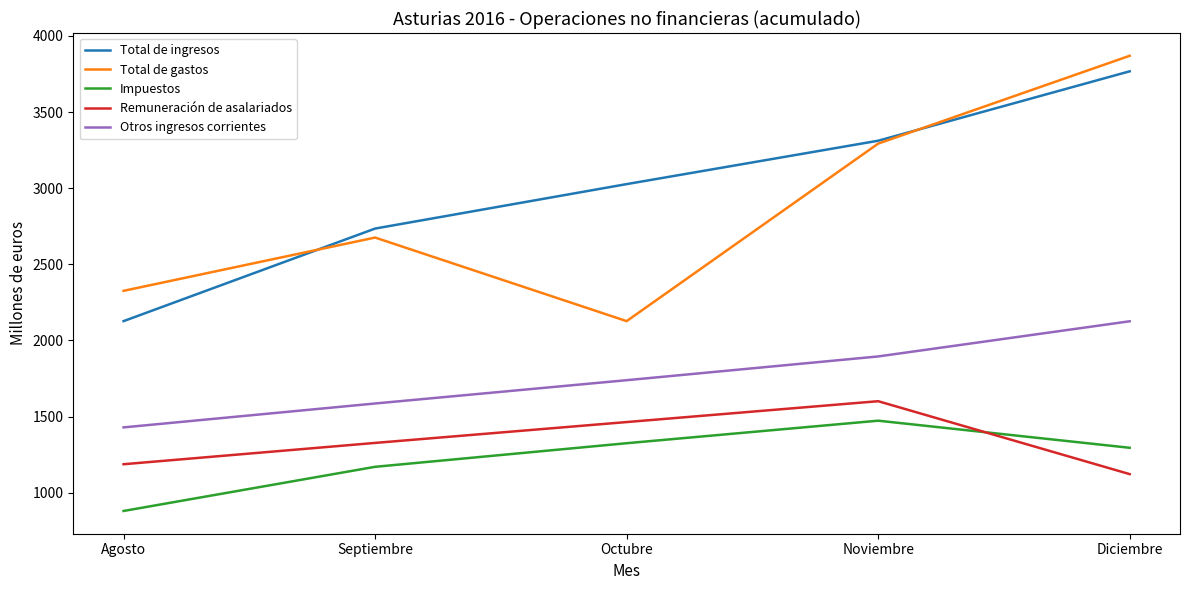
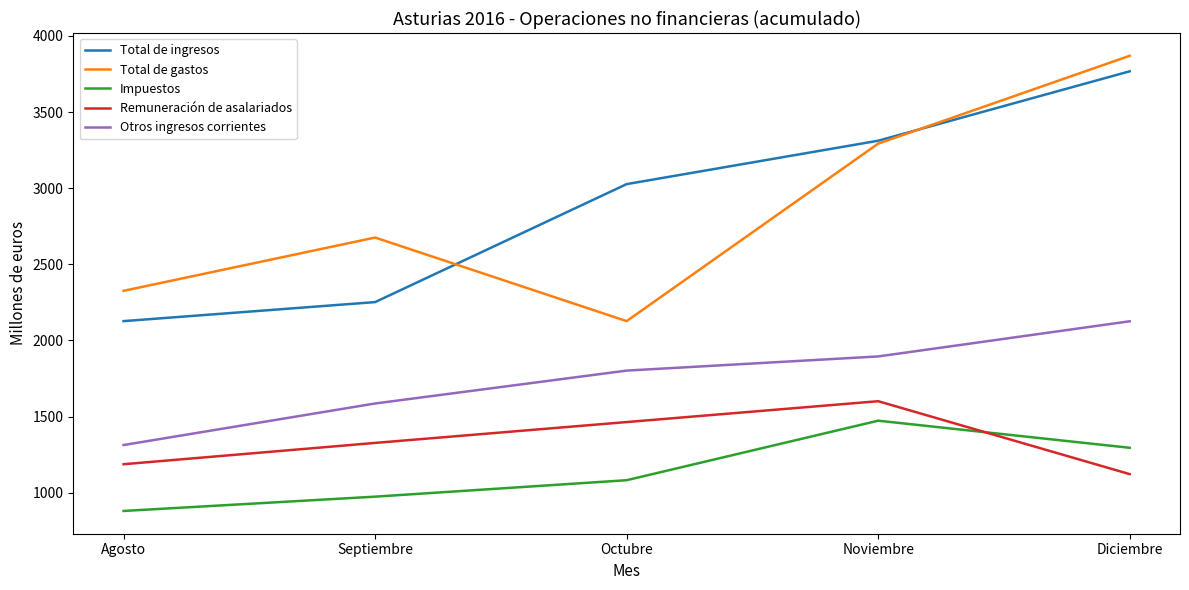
Otros ingresos corrientes, Agosto: 1430 -> 1310
Total de ingresos, Septiembre: 2740 -> 2250
Impuestos, Septiembre: 1170 -> 970
Impuestos, Octubre: 1330 -> 1080
Otros ingresos corrientes, Octubre: 1740 -> 1800
